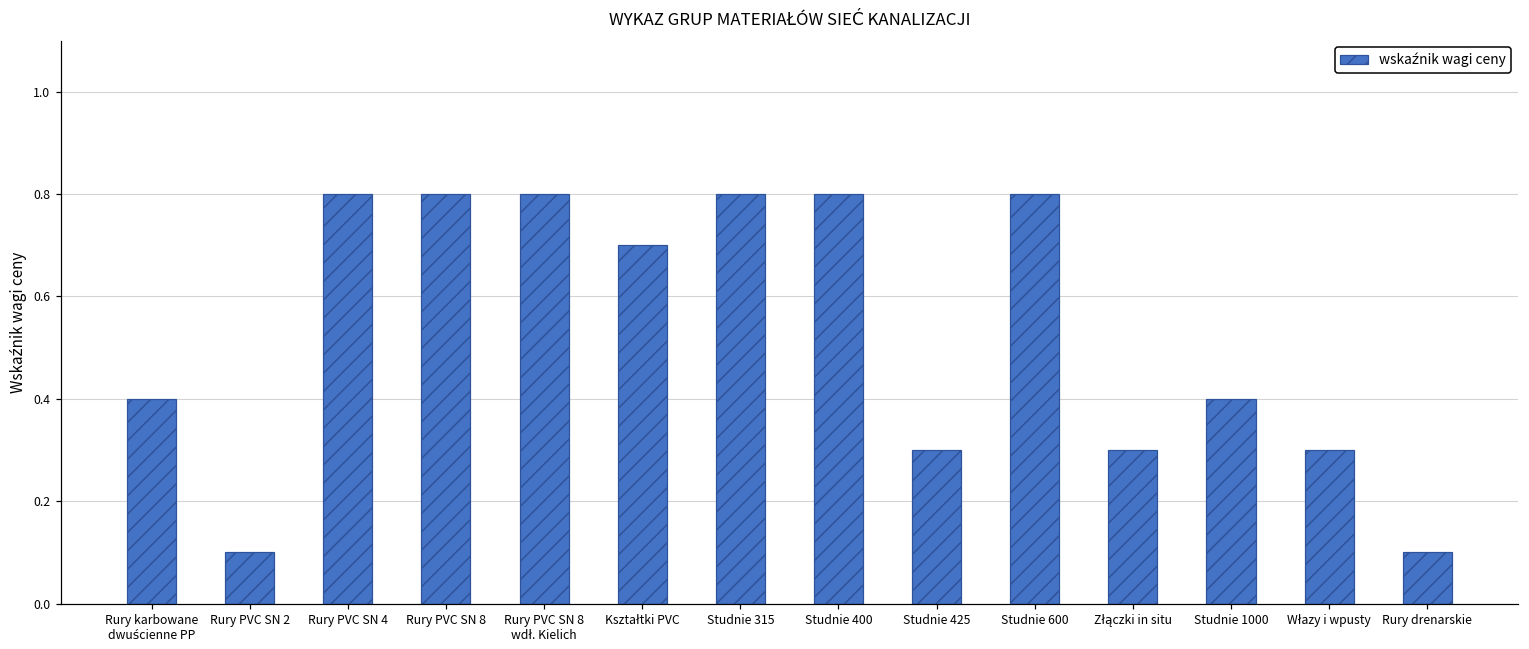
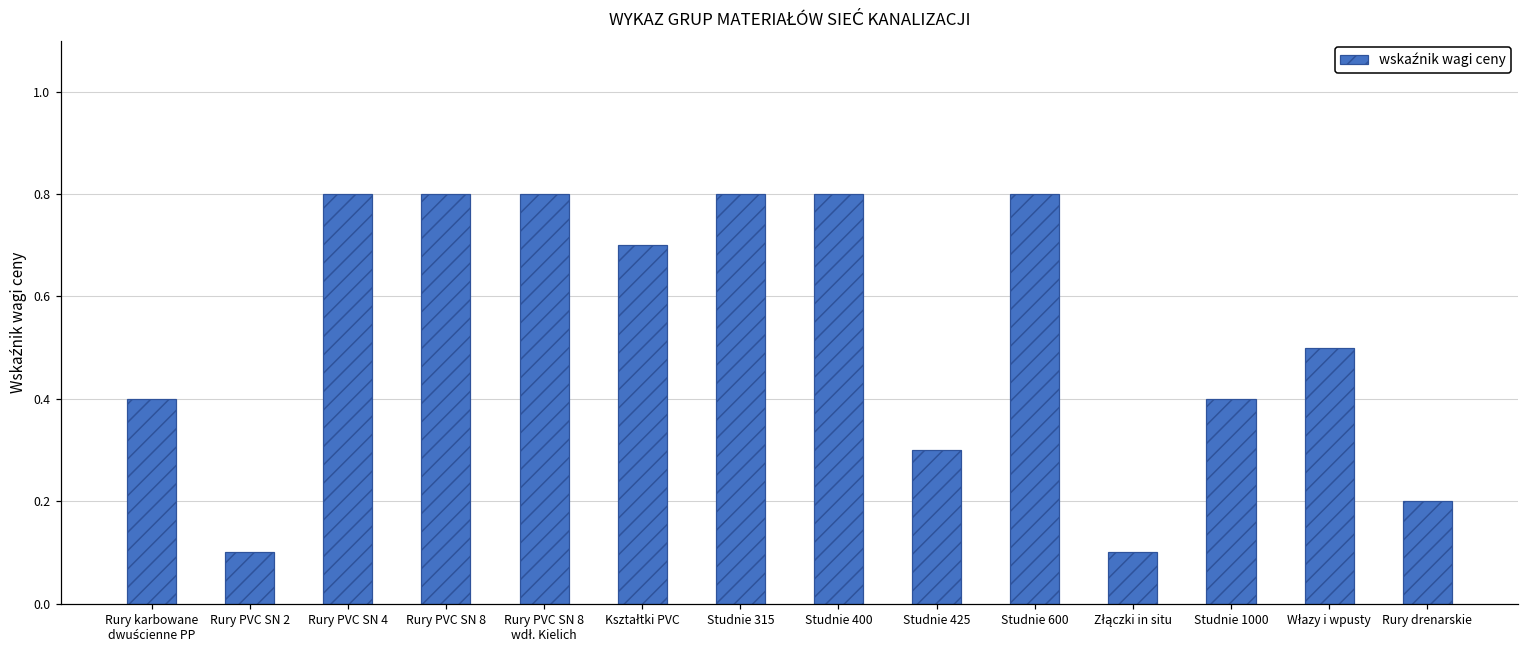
Złączki in situ: 0.3 -> 0.1
Włazy i wpusty: 0.3 -> 0.5
Rury drenarskie: 0.1 -> 0.2
